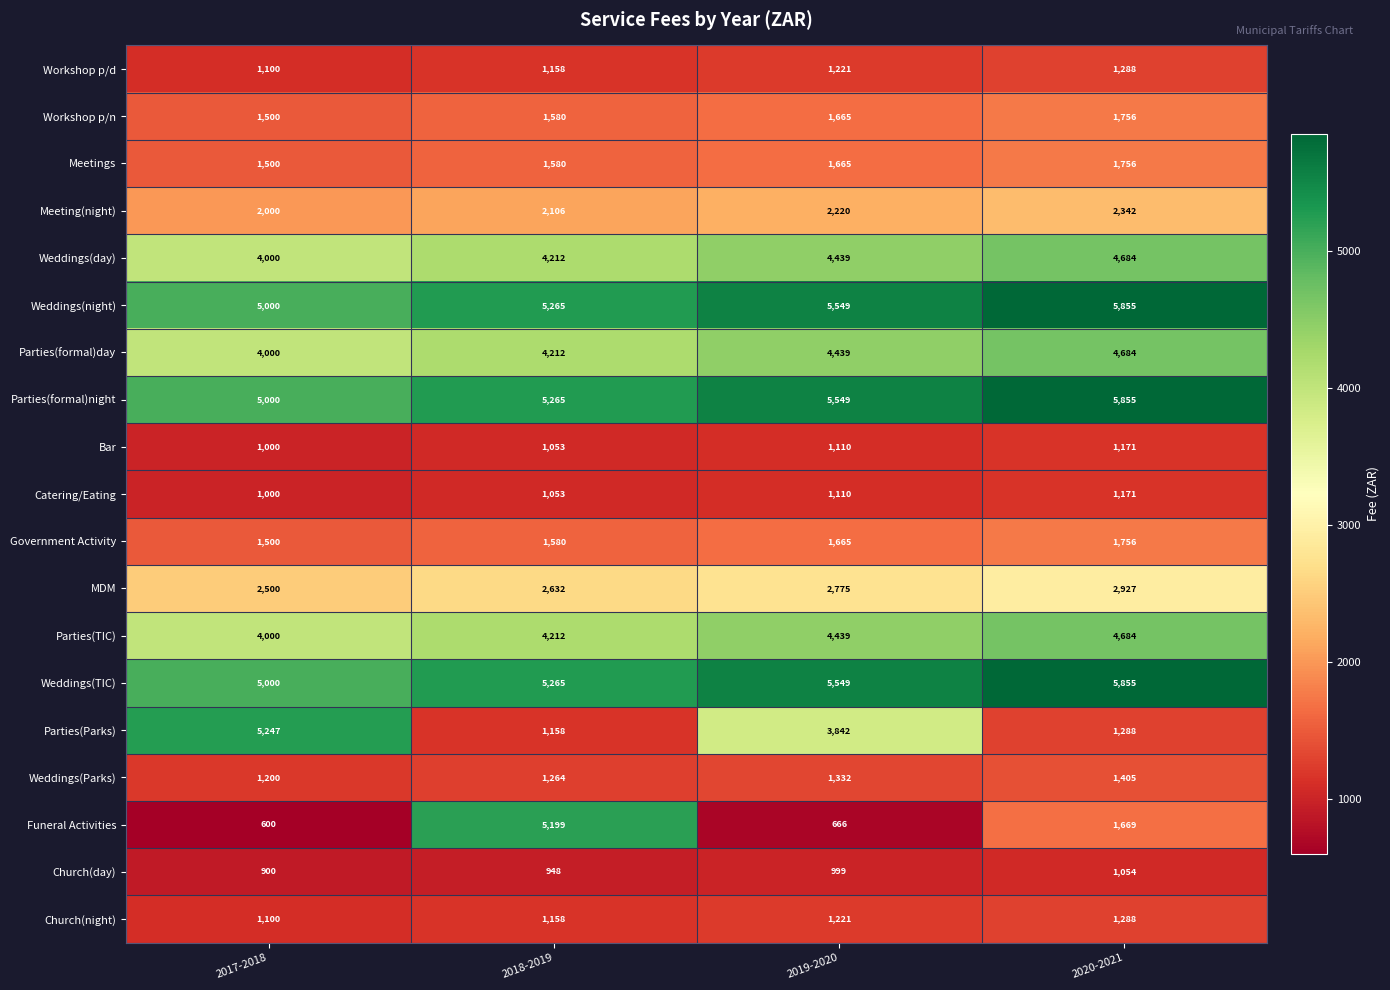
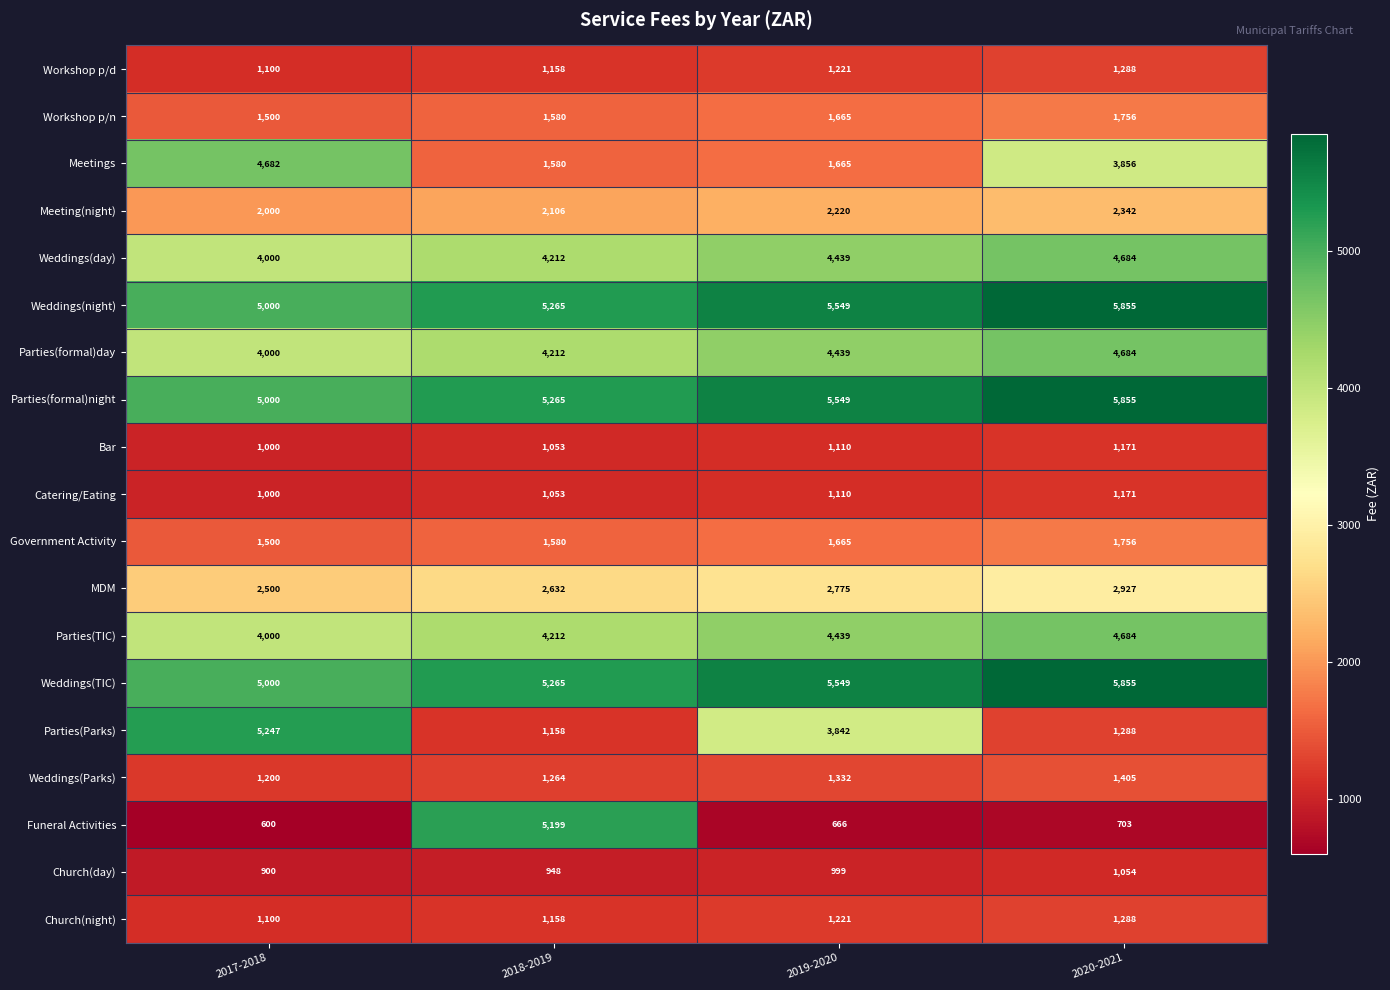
Meetings, 2017-2018: 1,500 -> 4,682
Meetings, 2020-2021: 1,756 -> 3,856
Funeral Activities, 2020-2021: 1,669 -> 703
